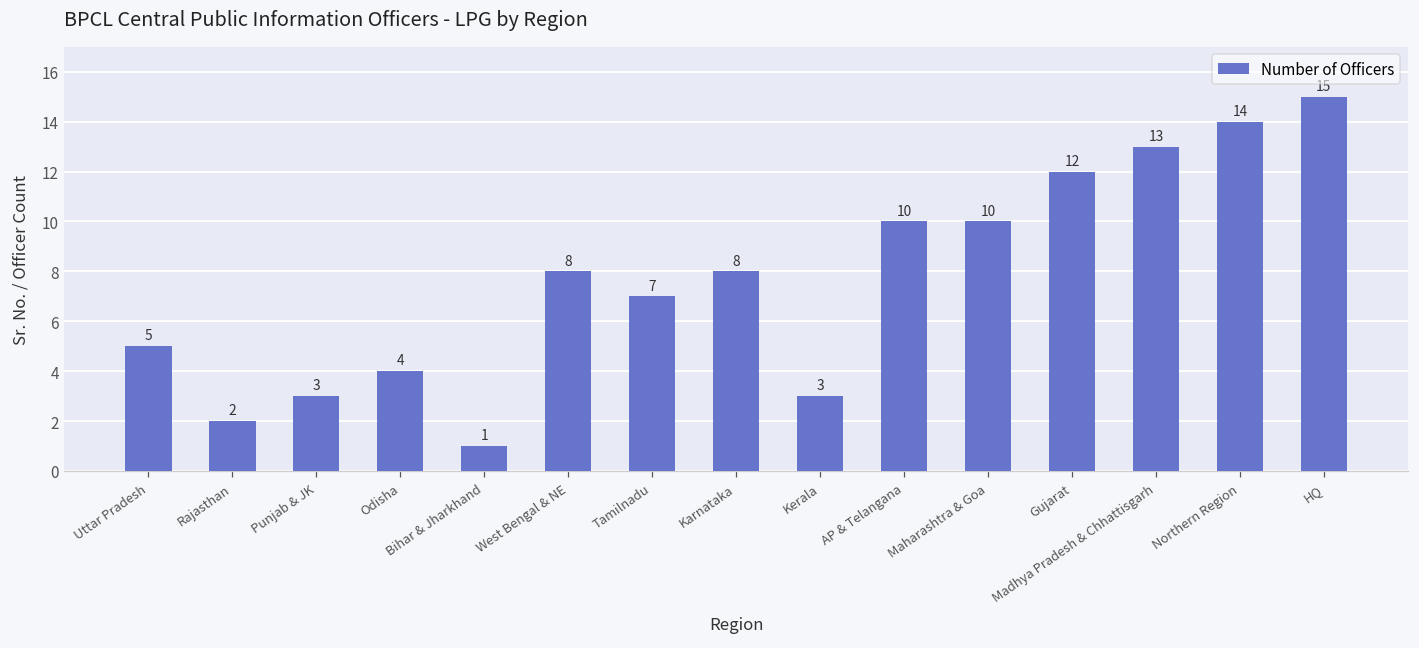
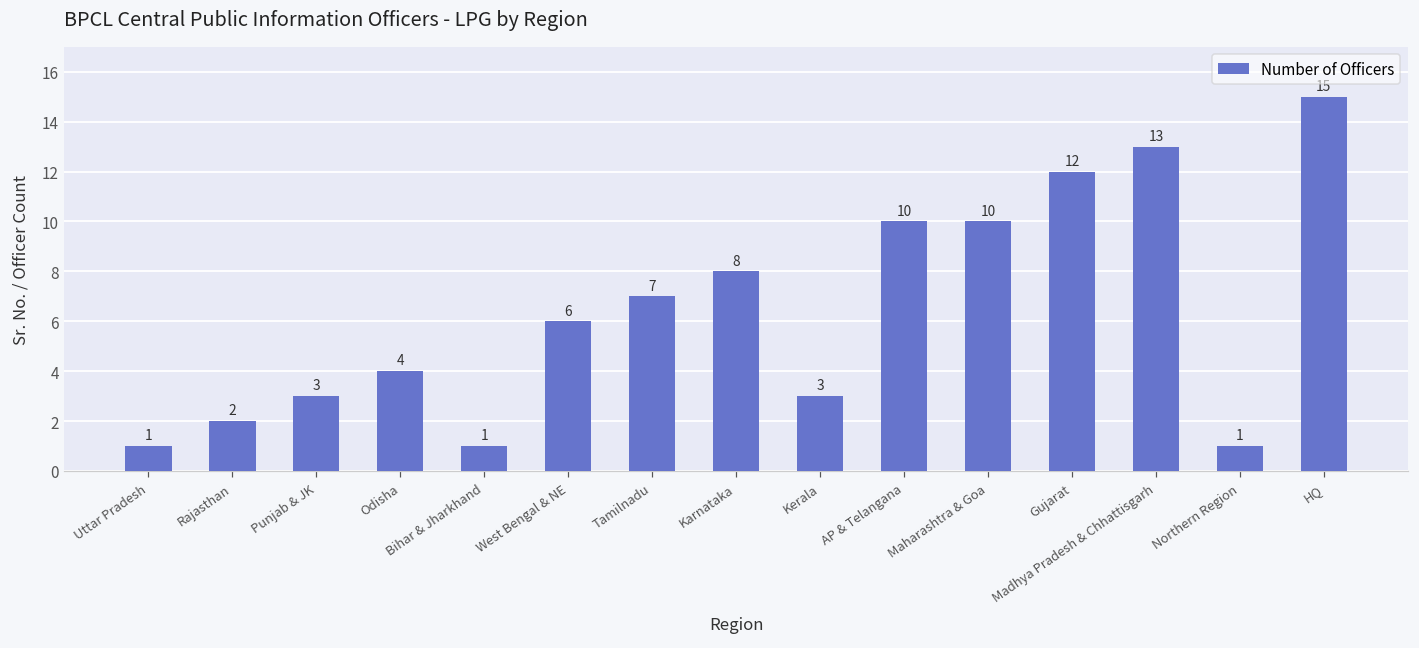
Uttar Pradesh: 5 -> 1
West Bengal & NE: 8 -> 6
Northern Region: 14 -> 1
